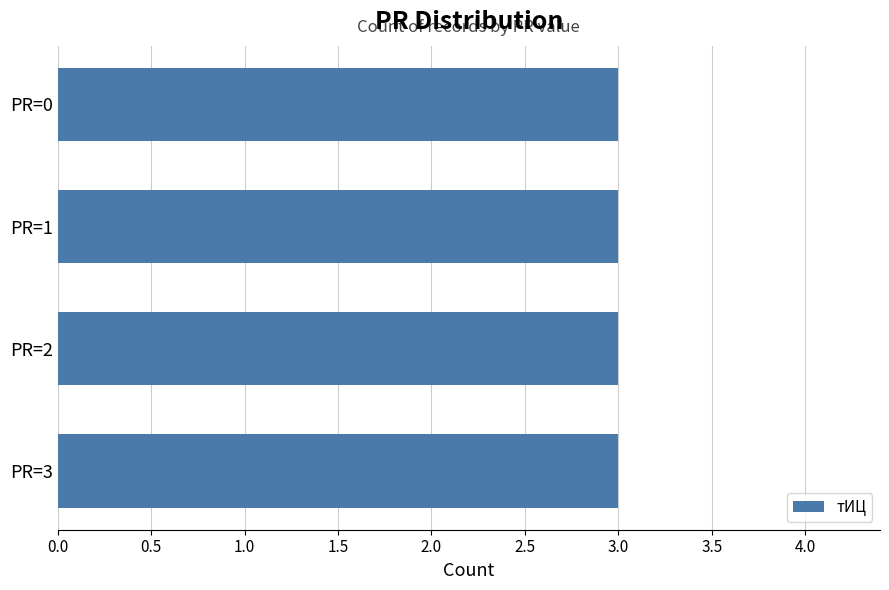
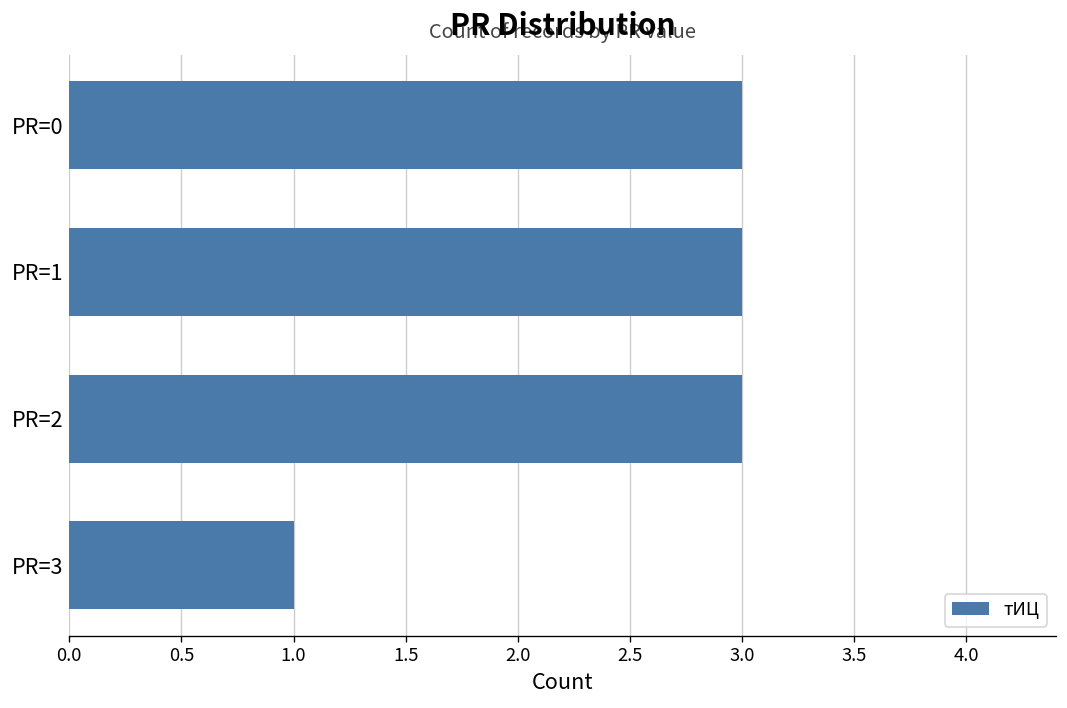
PR=3: 3 -> 1
